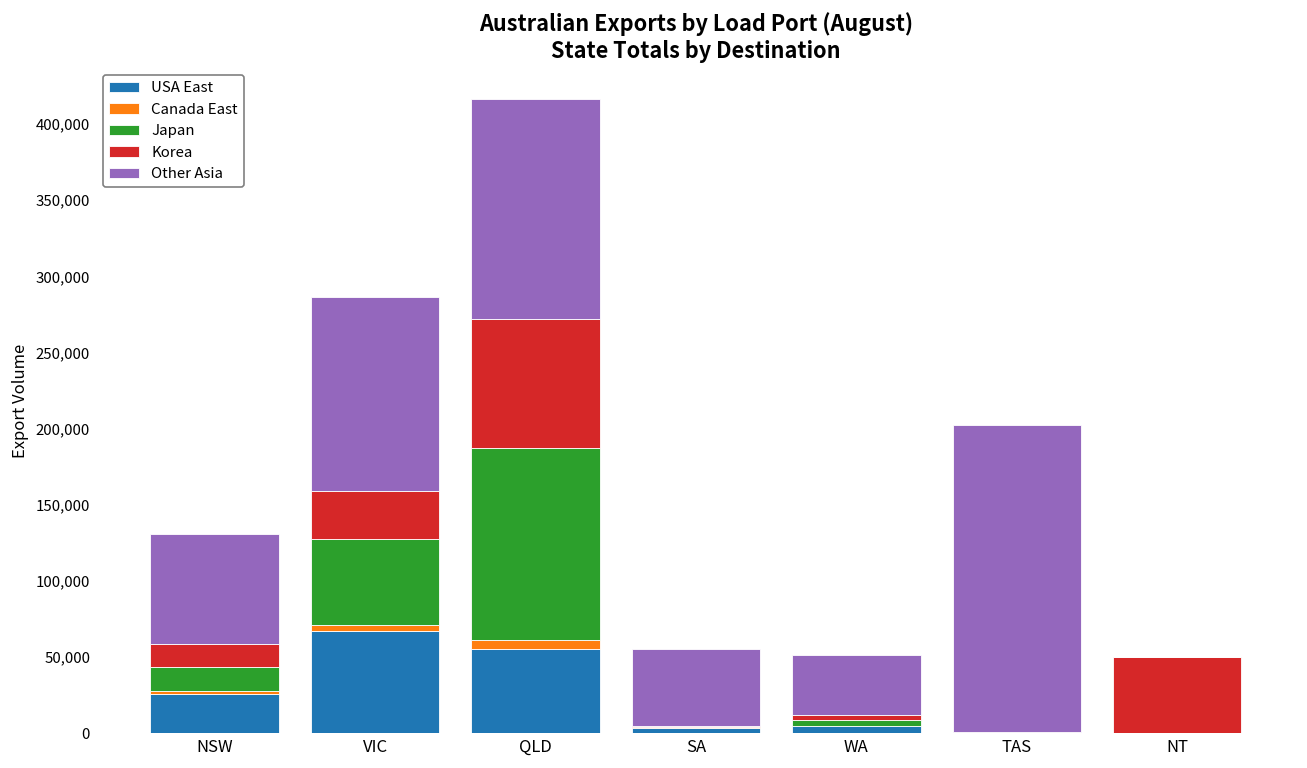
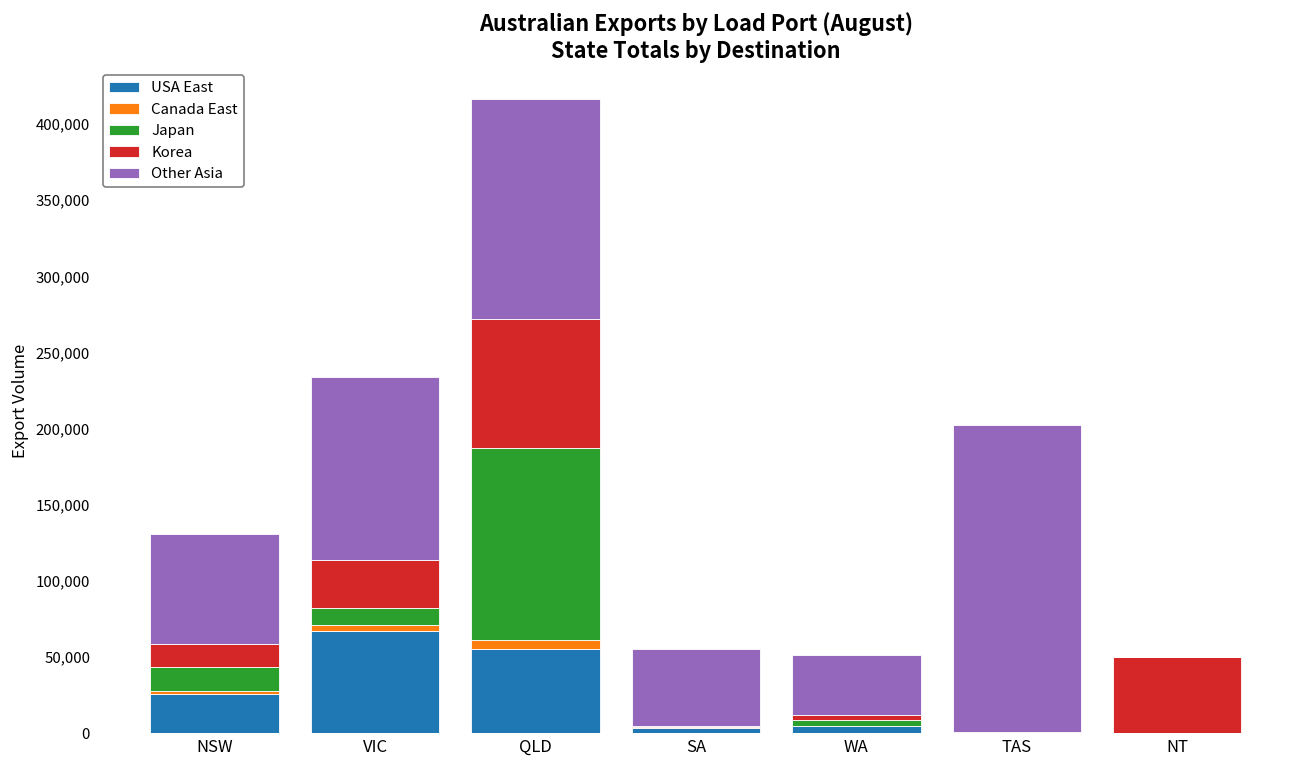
Japan, VIC: 56,000 -> 11,000
Other Asia, VIC: 127,000 -> 120,000
